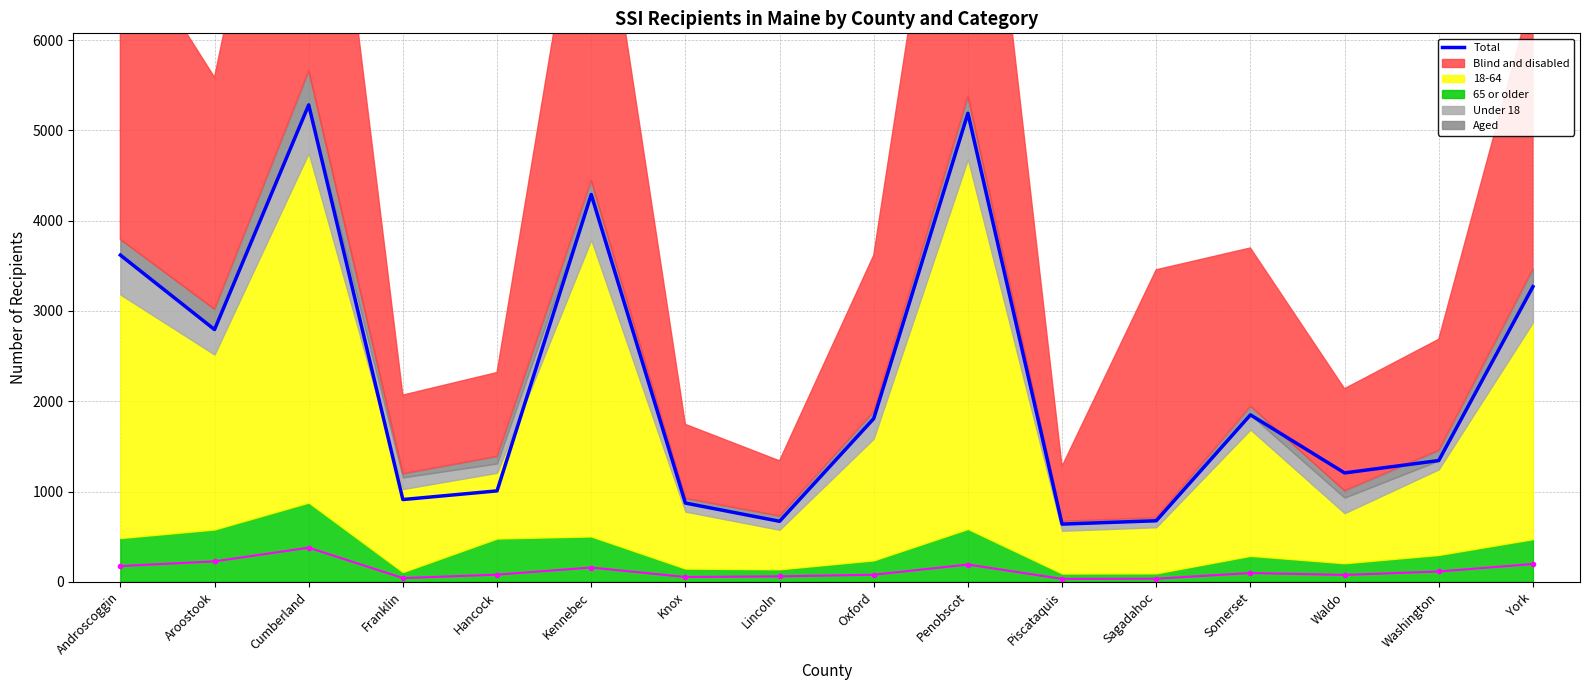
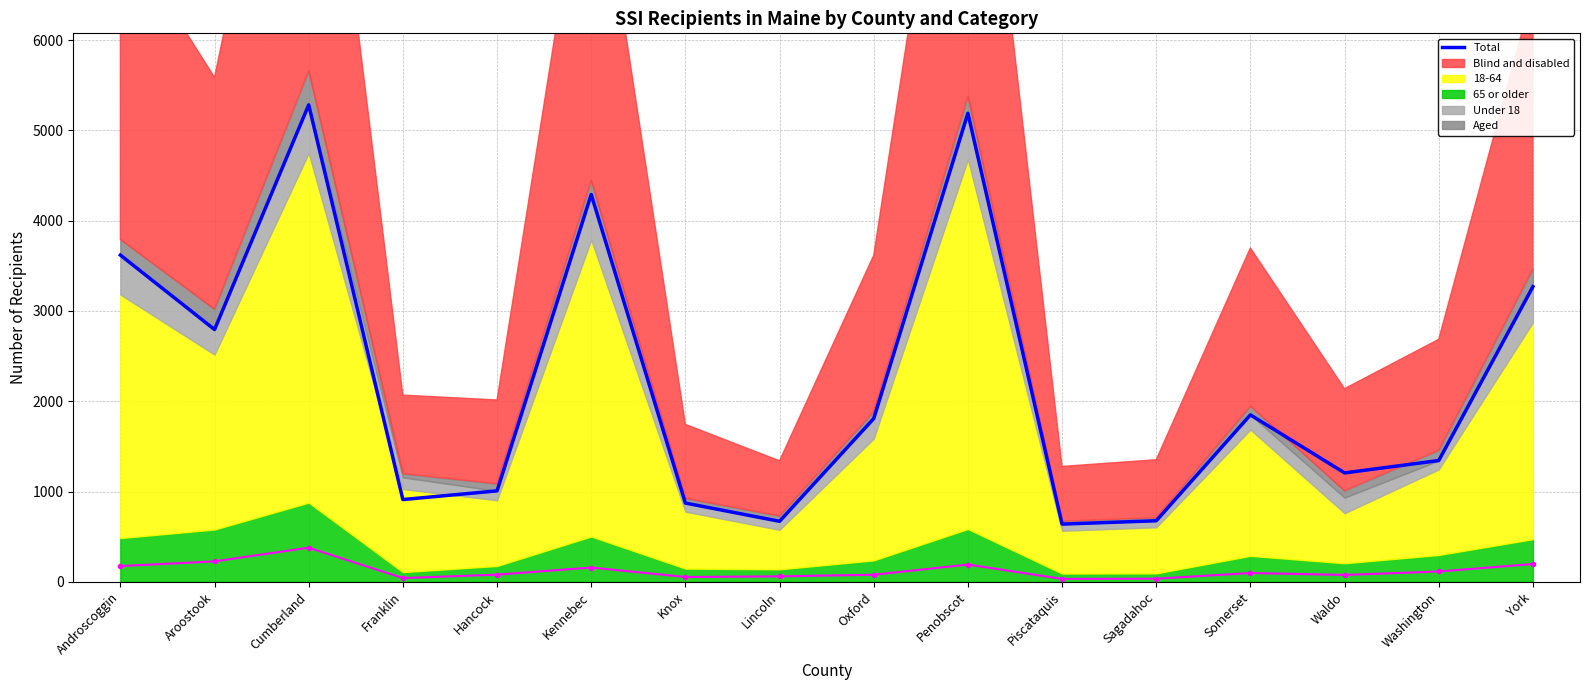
65 or older, Hancock: 500 -> 200
Blind and disabled, Sagadahoc: 2700 -> 600
